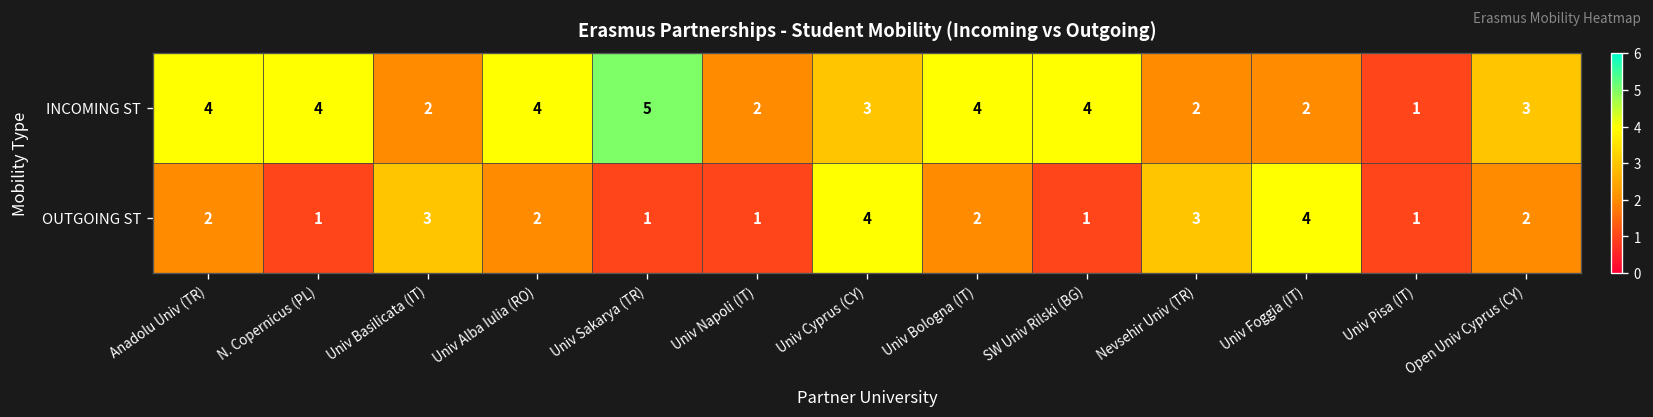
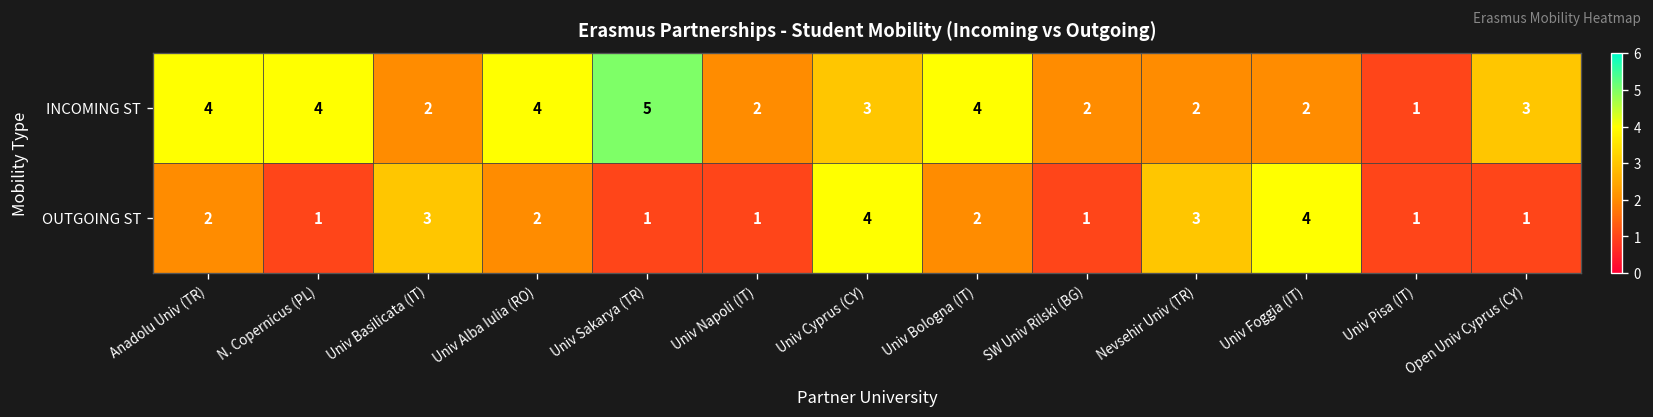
INCOMING ST, SW Univ Rilski (BG): 4 -> 2
OUTGOING ST, Open Univ Cyprus (CY): 2 -> 1
